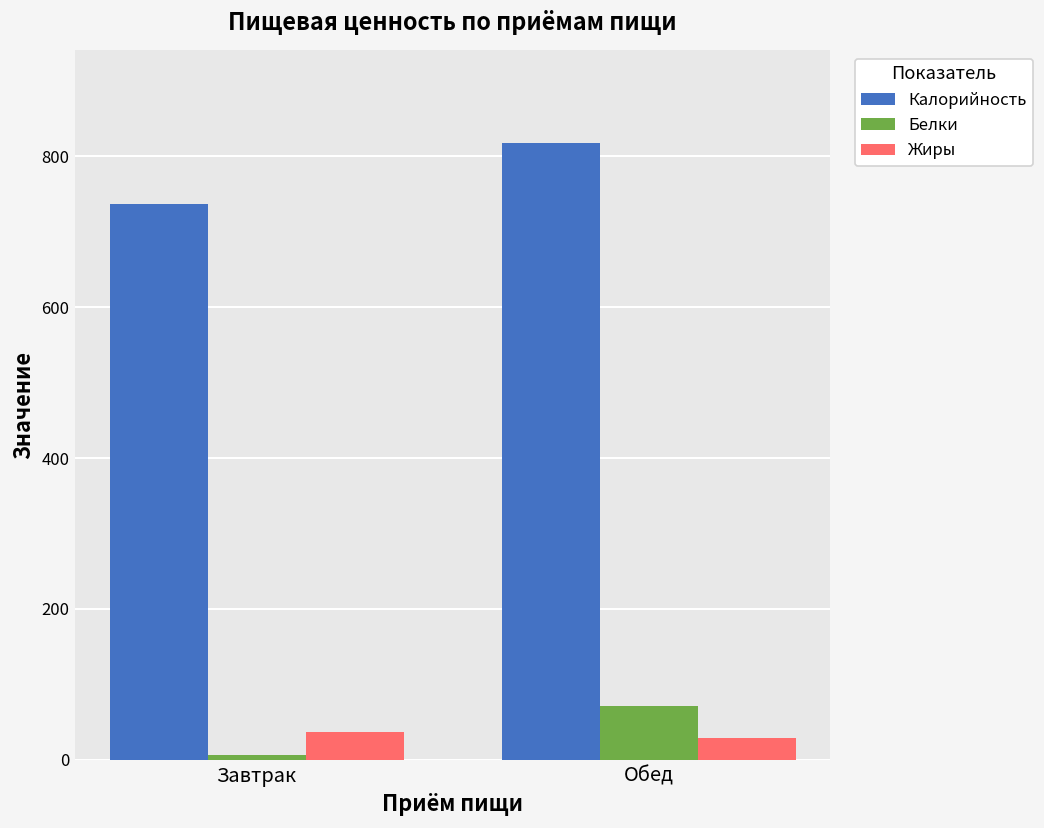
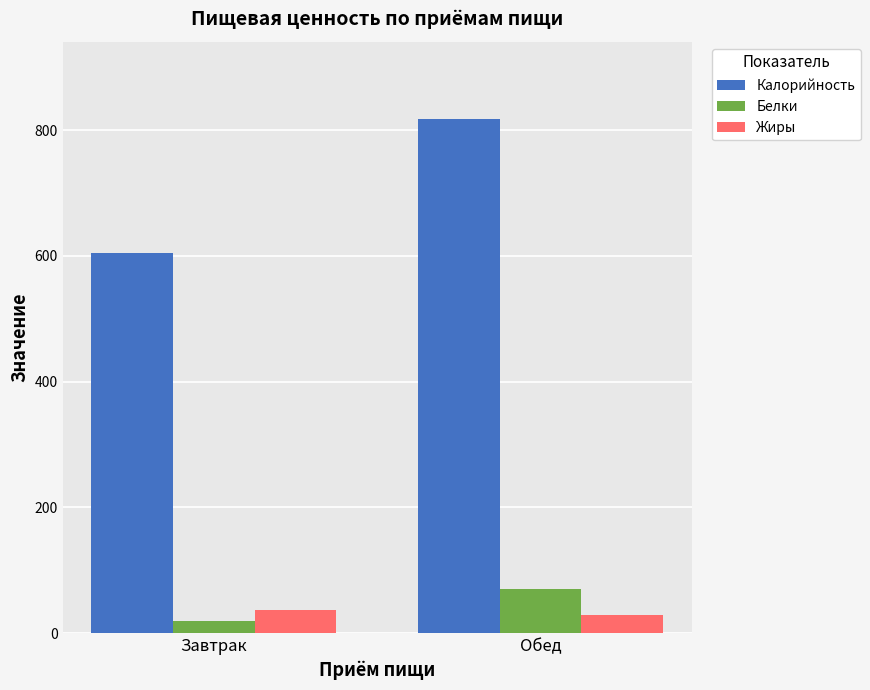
Калорийность, Завтрак: 740 -> 600
Белки, Завтрак: 10 -> 20
